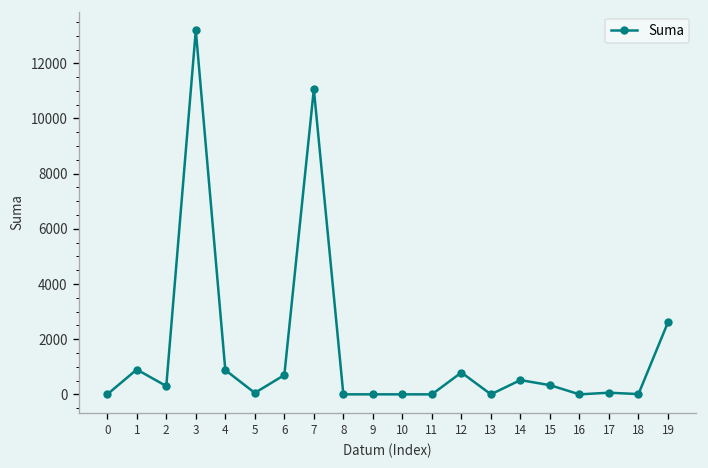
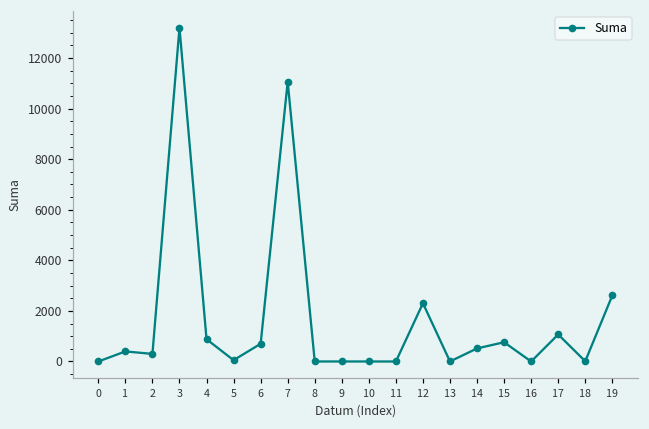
1: 900 -> 400
12: 800 -> 2300
15: 300 -> 800
17: 100 -> 1100
